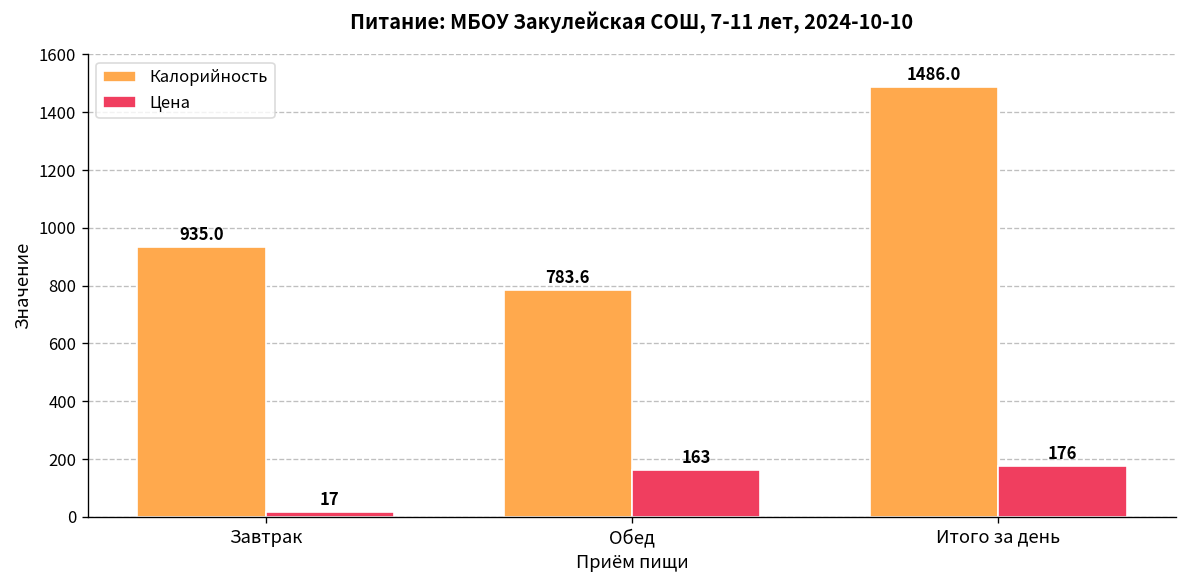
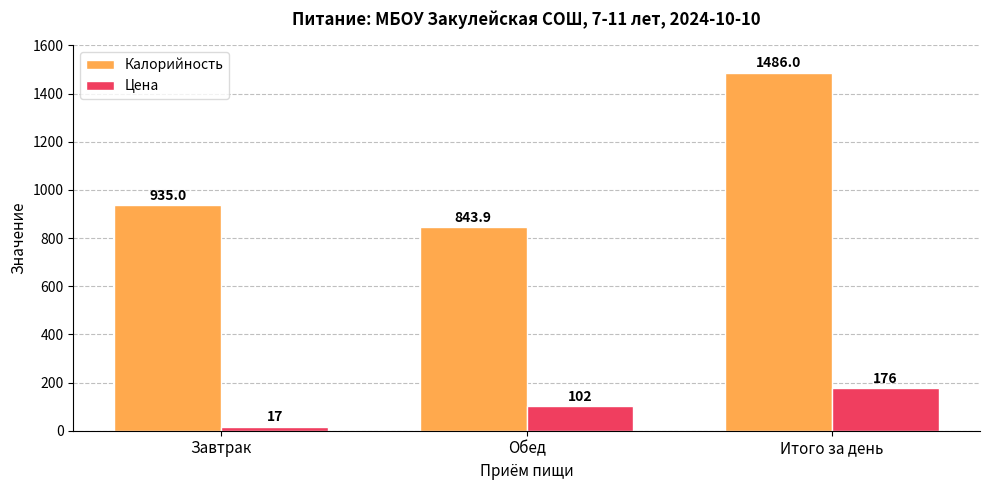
Калорийность, Обед: 783.6 -> 843.9
Цена, Обед: 163 -> 102
